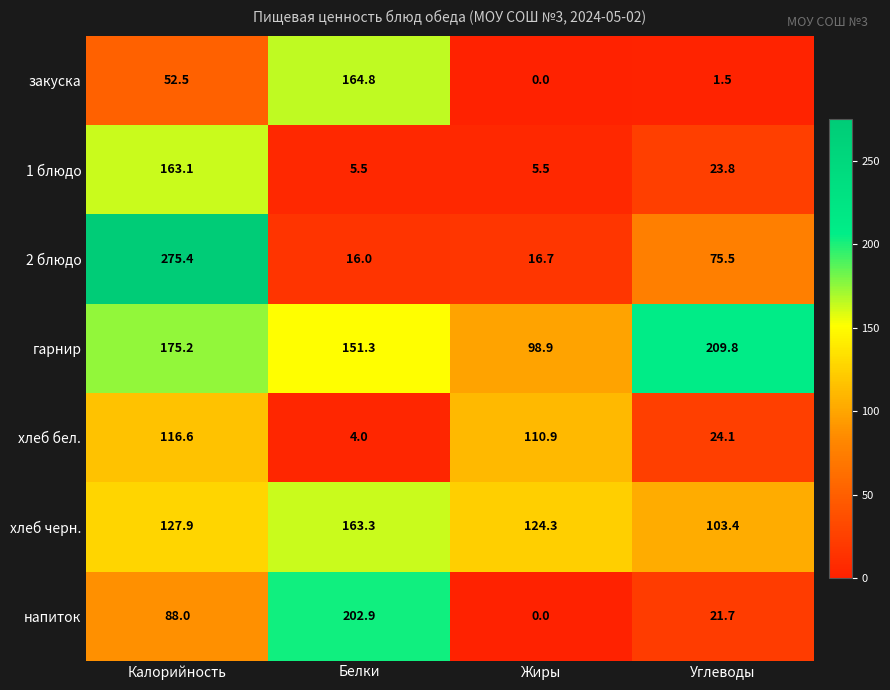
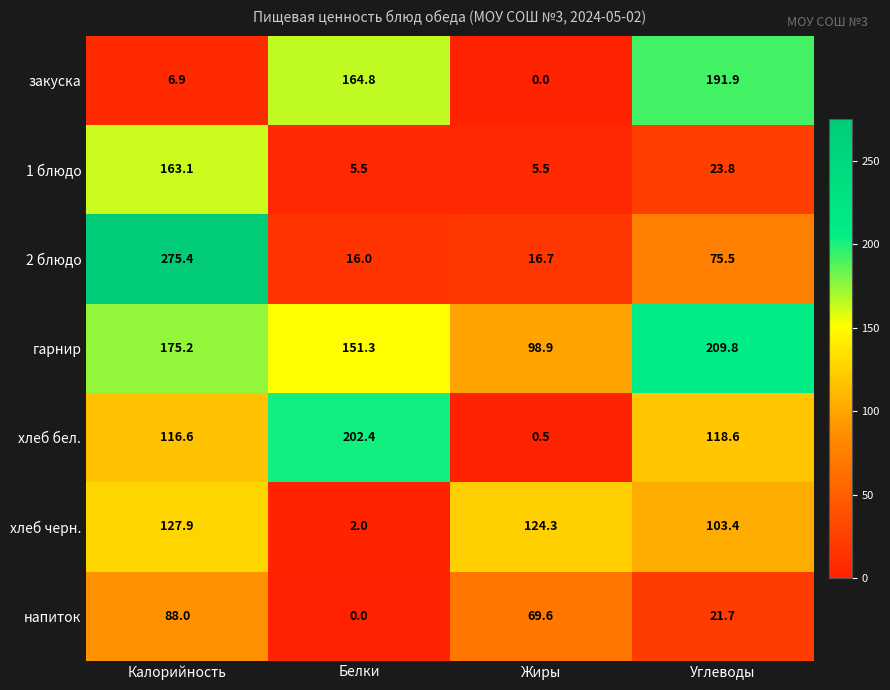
закуска, Калорийность: 52.5 -> 6.9
закуска, Углеводы: 1.5 -> 191.9
хлеб бел., Белки: 4.0 -> 202.4
хлеб бел., Жиры: 110.9 -> 0.5
хлеб бел., Углеводы: 24.1 -> 118.6
хлеб черн., Белки: 163.3 -> 2.0
напиток, Белки: 202.9 -> 0.0
напиток, Жиры: 0.0 -> 69.6
